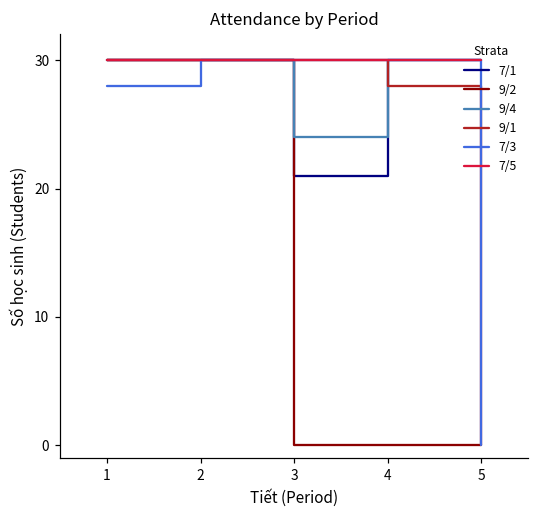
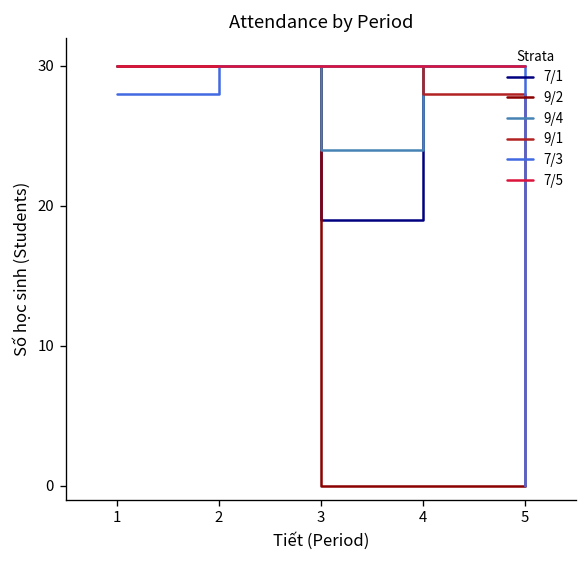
7/1, 3: 21 -> 19
